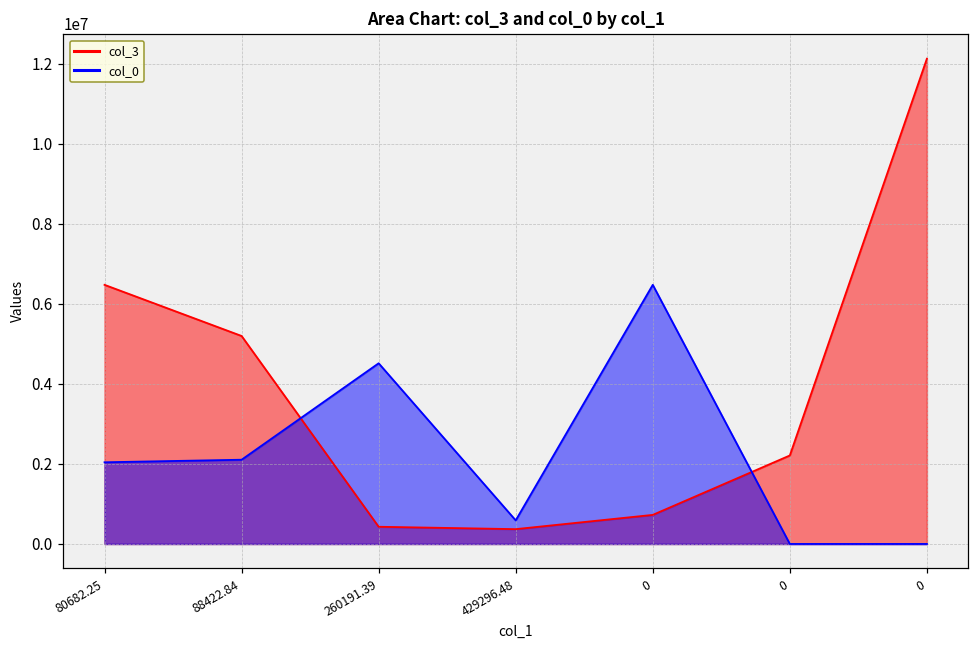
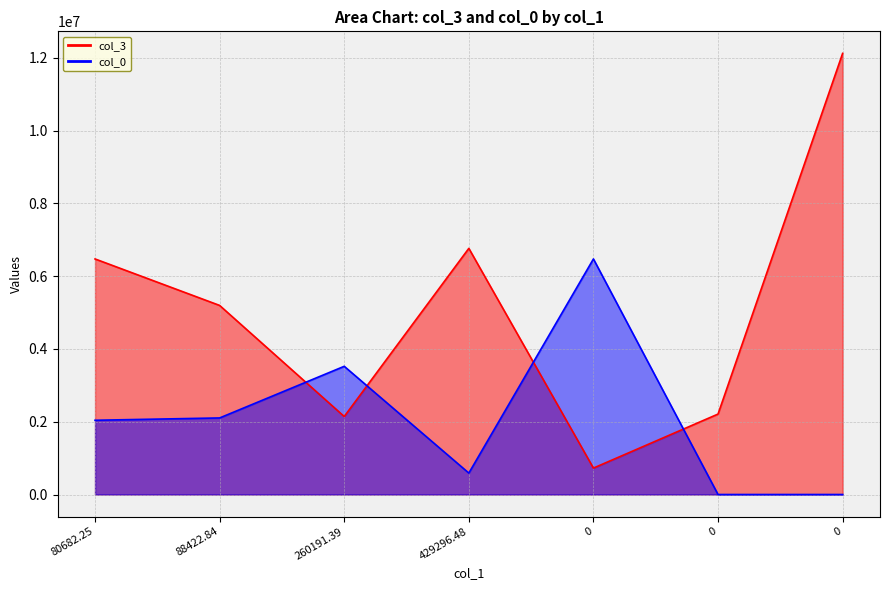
col_3, 260191.39: 400000 -> 2100000
col_0, 260191.39: 4500000 -> 3500000
col_3, 429296.48: 400000 -> 6800000
